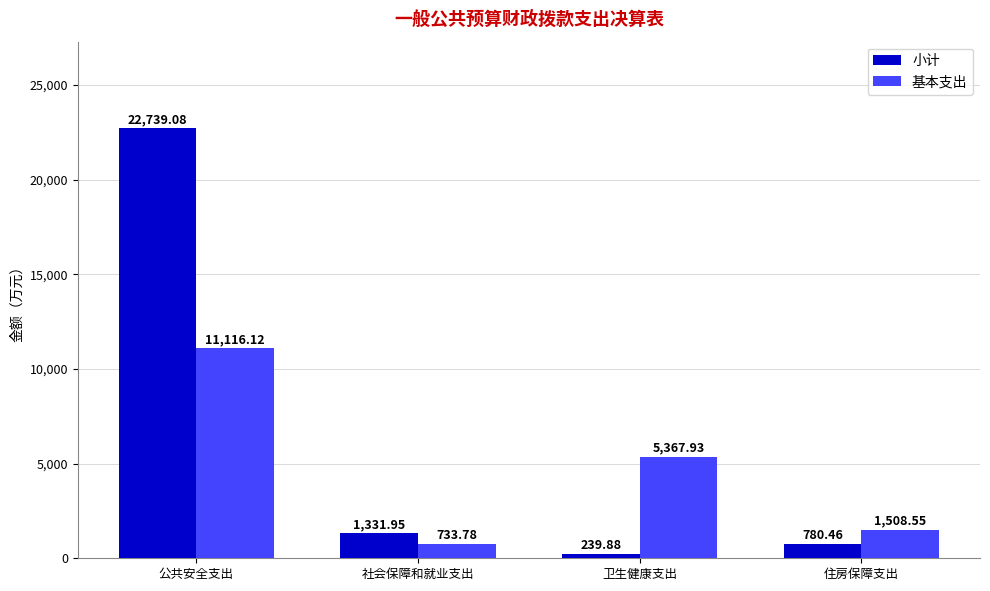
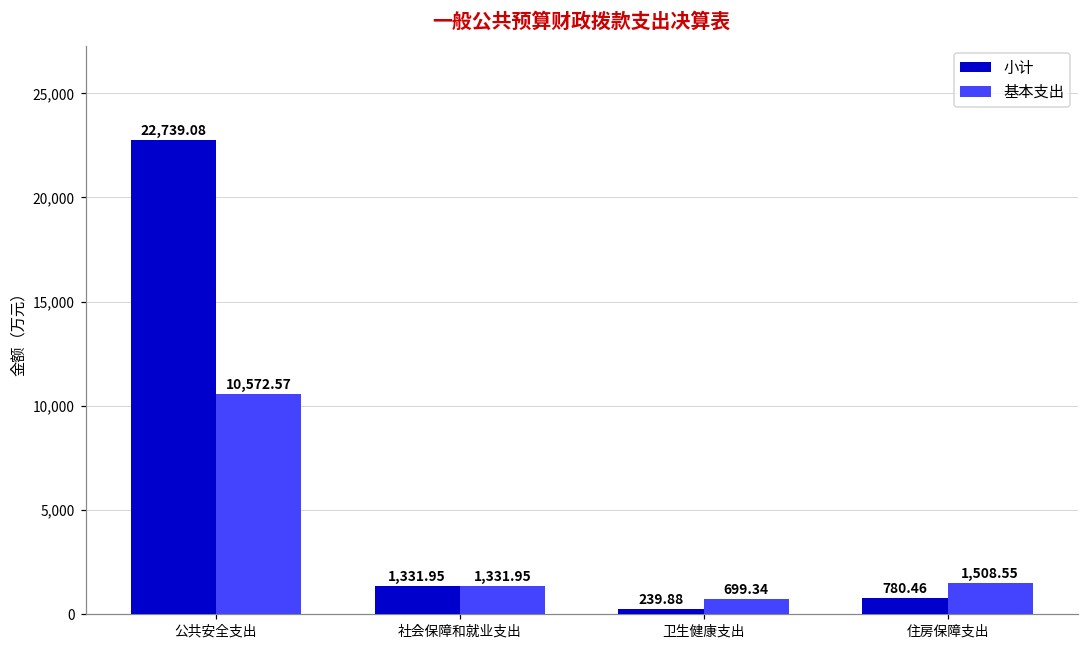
基本支出, 公共安全支出: 11,116.12 -> 10,572.57
基本支出, 社会保障和就业支出: 733.78 -> 1,331.95
基本支出, 卫生健康支出: 5,367.93 -> 699.34
